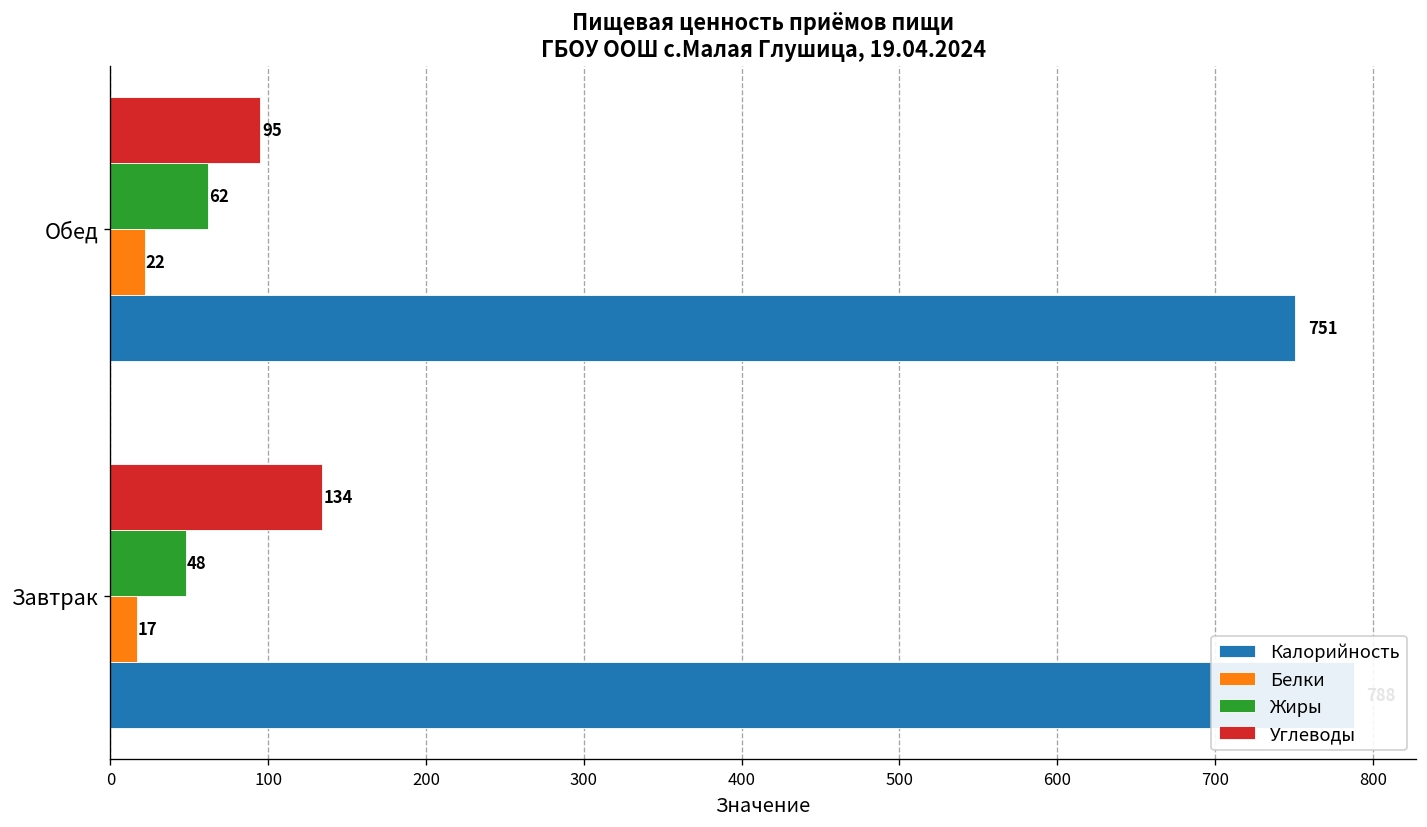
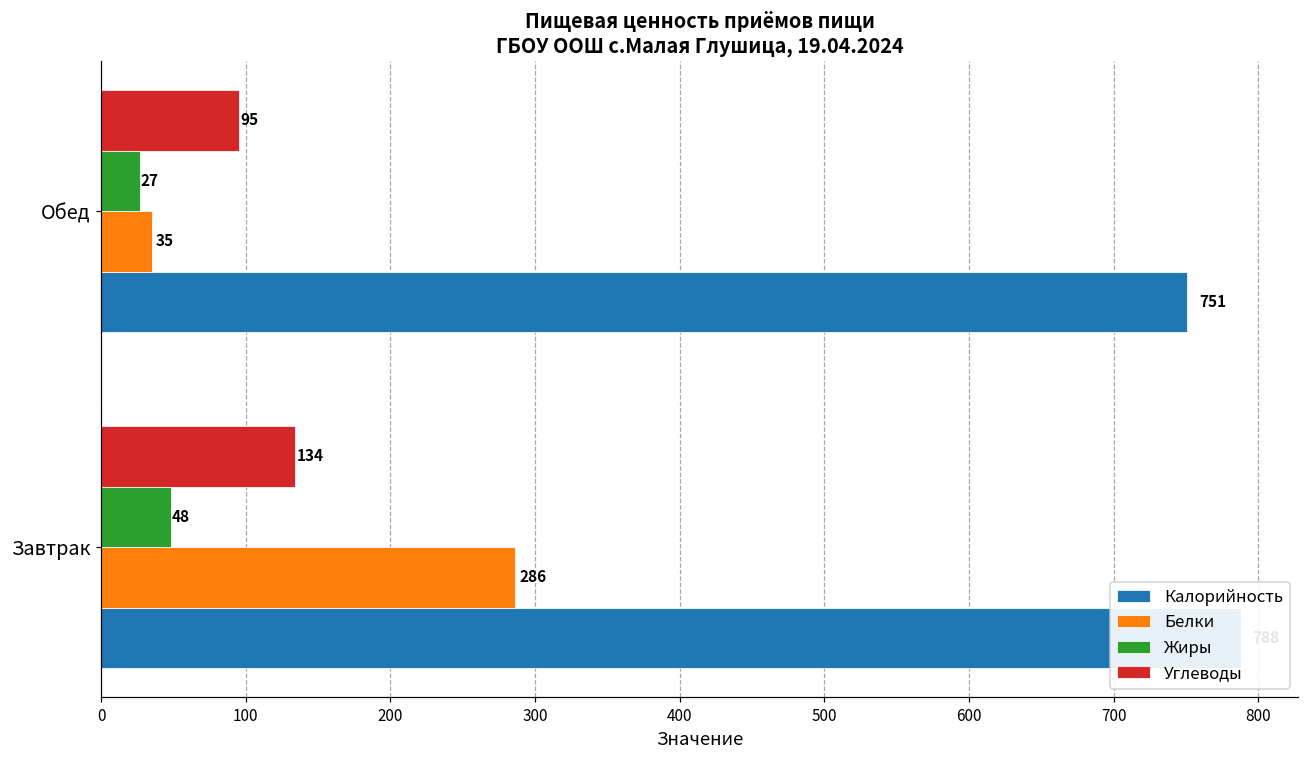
Жиры, Обед: 62 -> 27
Белки, Обед: 22 -> 35
Белки, Завтрак: 17 -> 286
